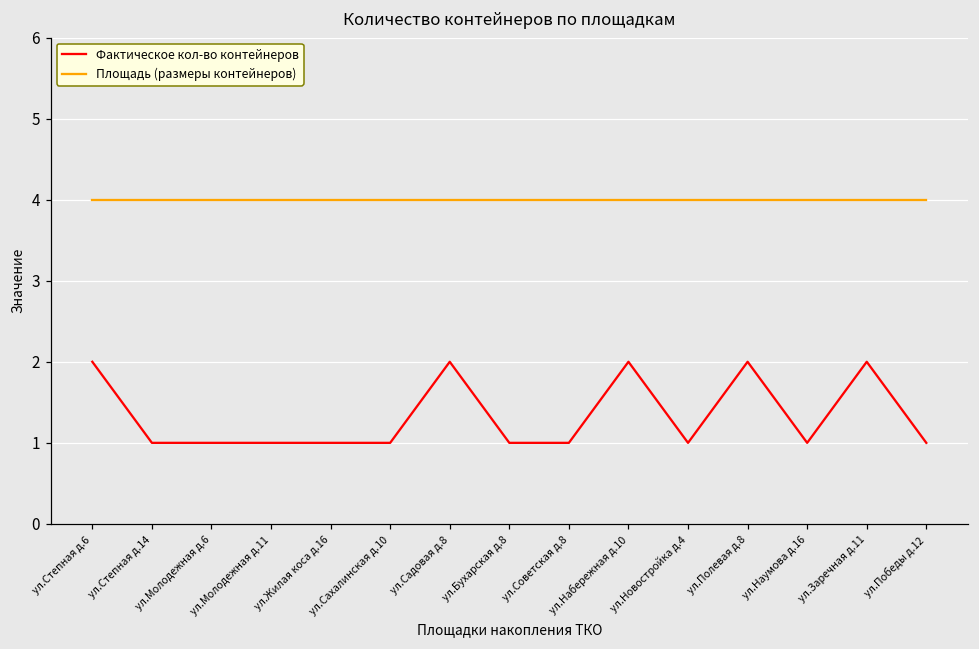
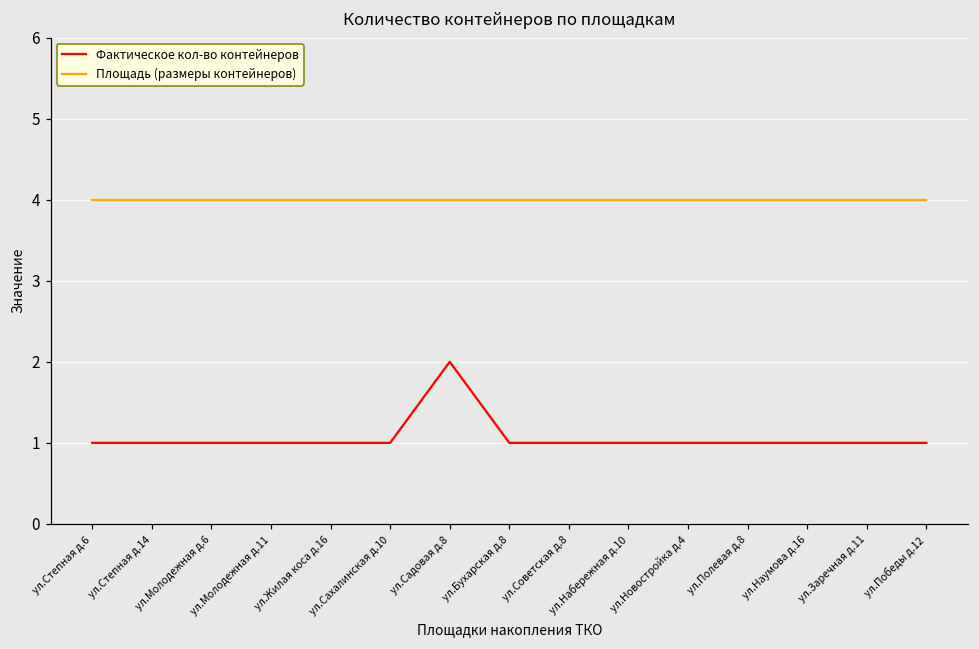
Фактическое кол-во контейнеров, ул.Степная д.6: 2 -> 1
Фактическое кол-во контейнеров, ул.Набережная д.10: 2 -> 1
Фактическое кол-во контейнеров, ул.Полевая д.8: 2 -> 1
Фактическое кол-во контейнеров, ул.Заречная д.11: 2 -> 1
